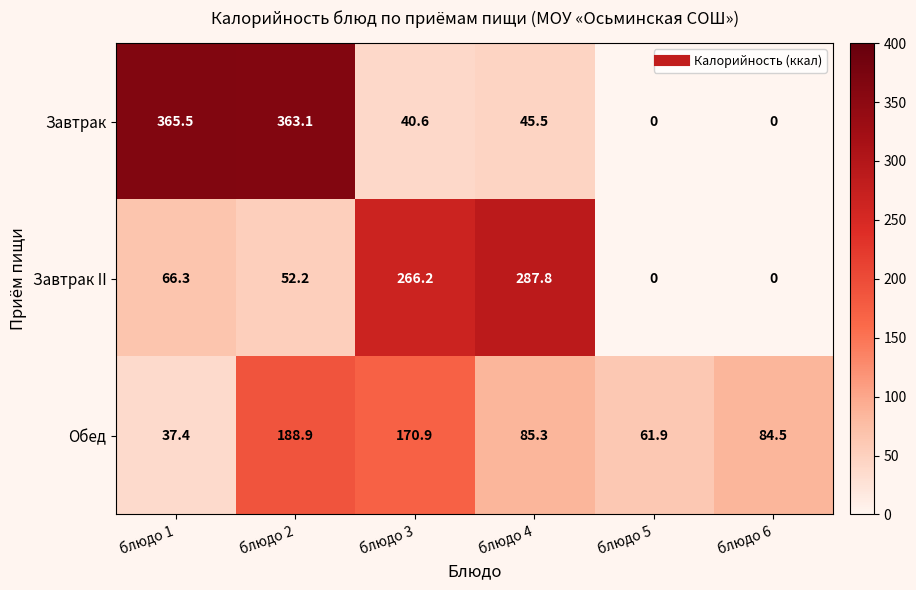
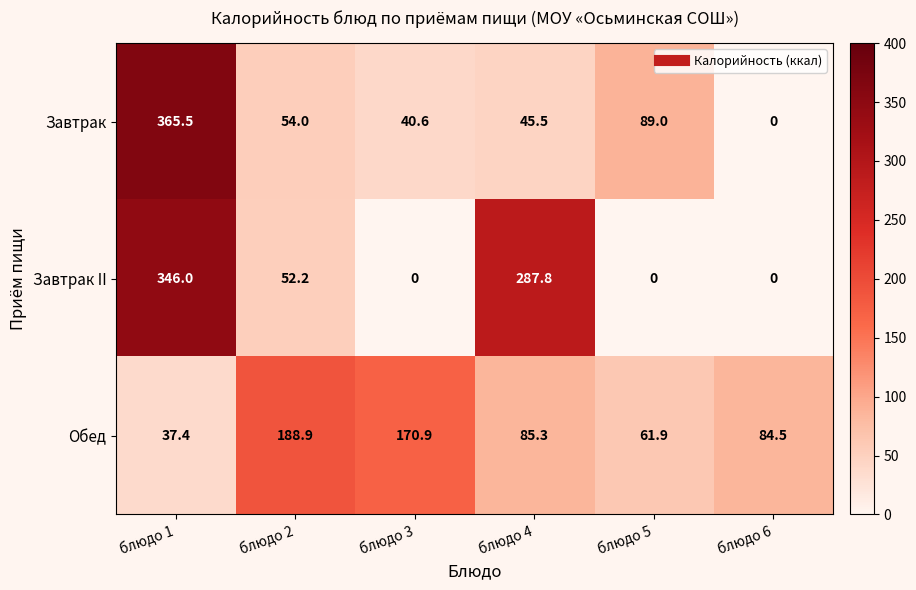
Завтрак, блюдо 2: 363.1 -> 54.0
Завтрак, блюдо 5: 0 -> 89.0
Завтрак II, блюдо 1: 66.3 -> 346.0
Завтрак II, блюдо 3: 266.2 -> 0
